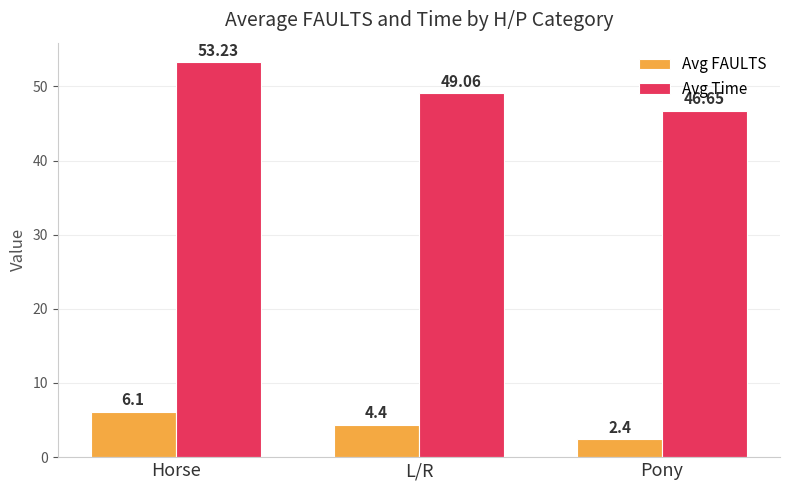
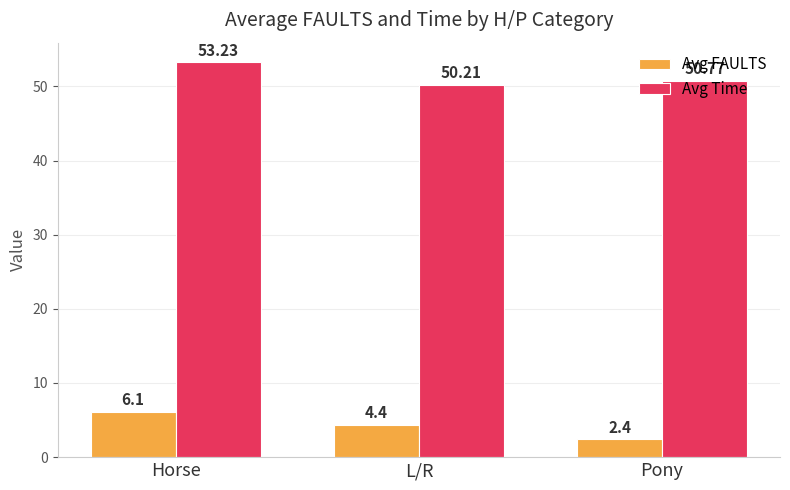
Avg Time, L/R: 49.06 -> 50.21
Avg Time, Pony: 46.65 -> 50.77
